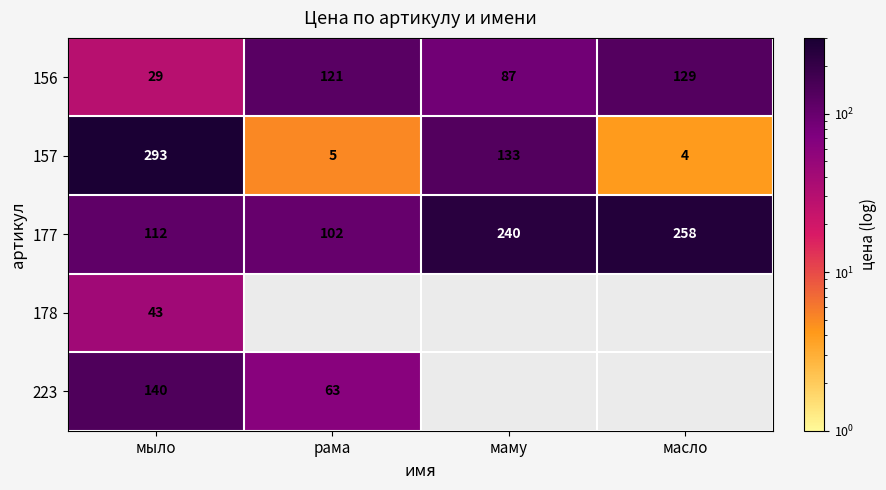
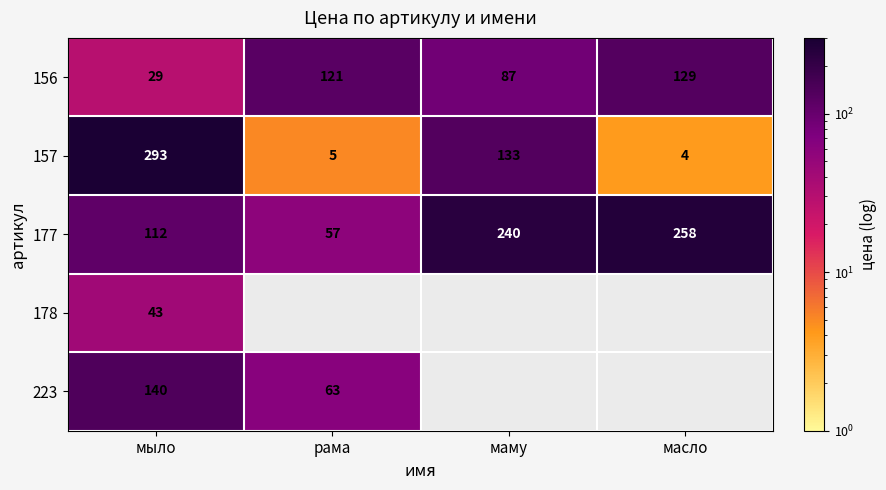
177, рама: 102 -> 57
